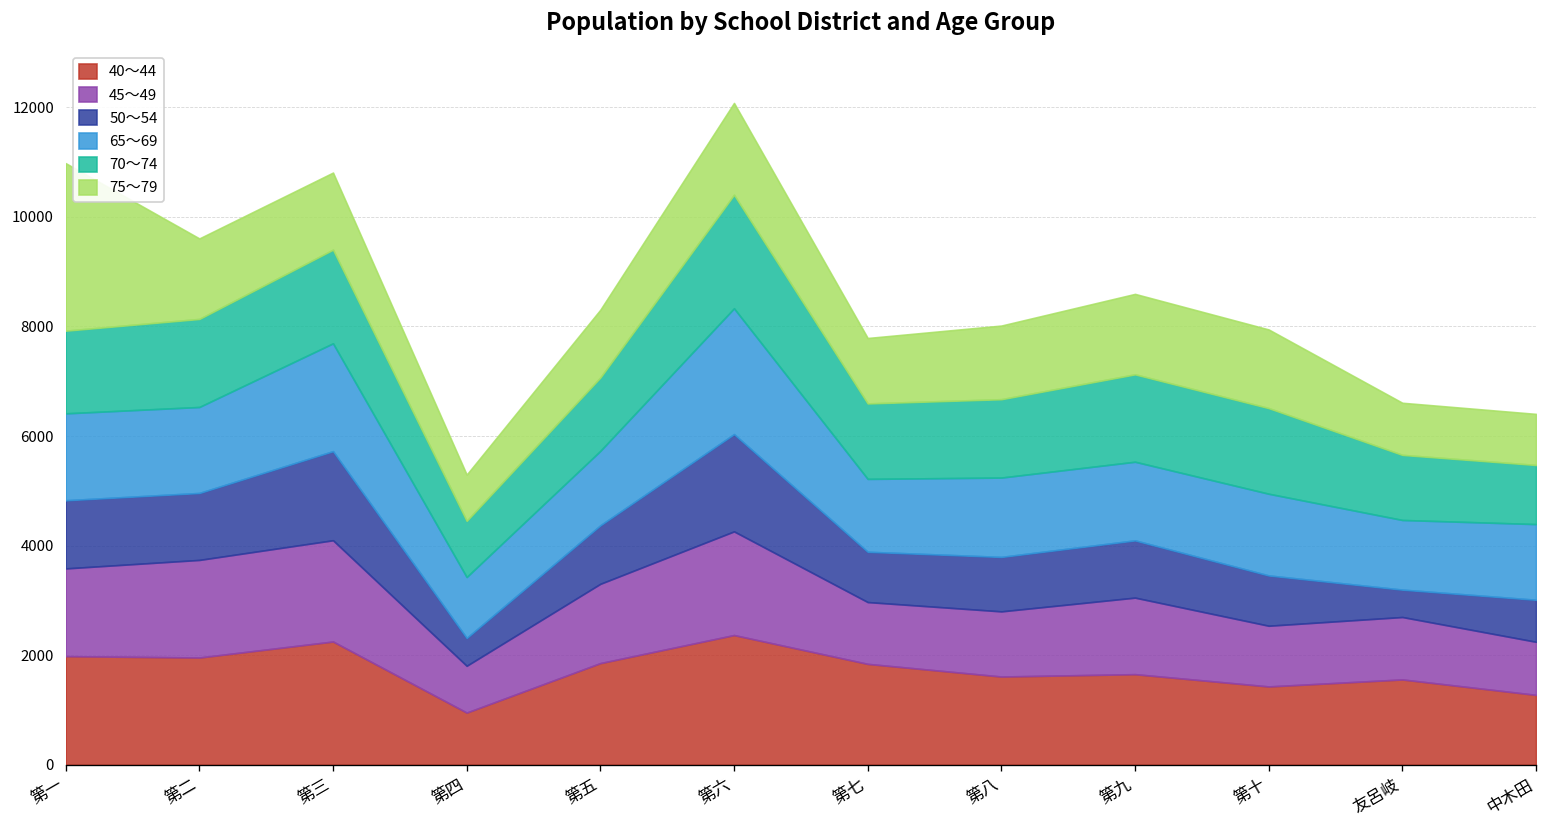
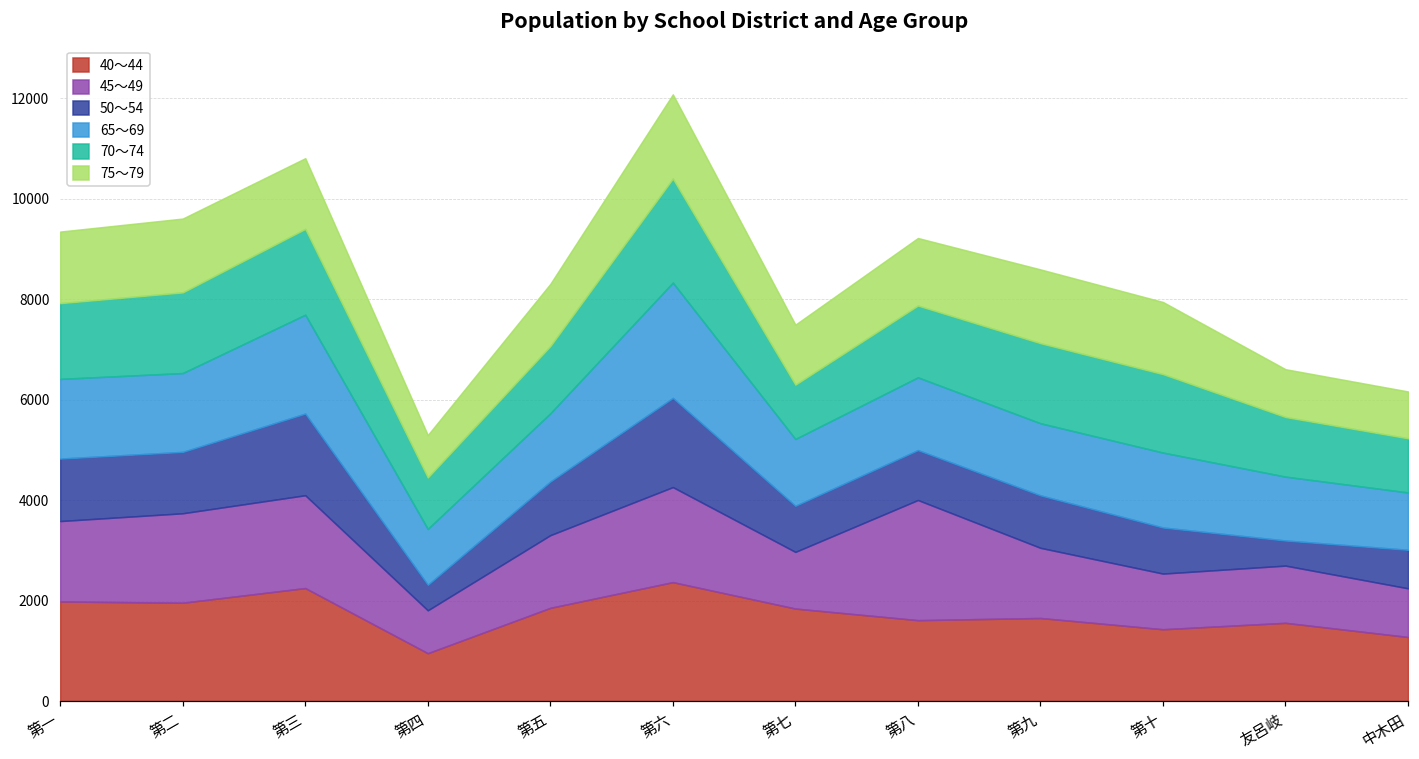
75～79, 第一: 3100 -> 1400
70～74, 第七: 1400 -> 1100
45～49, 第八: 1200 -> 2400
65～69, 中木田: 1400 -> 1100
